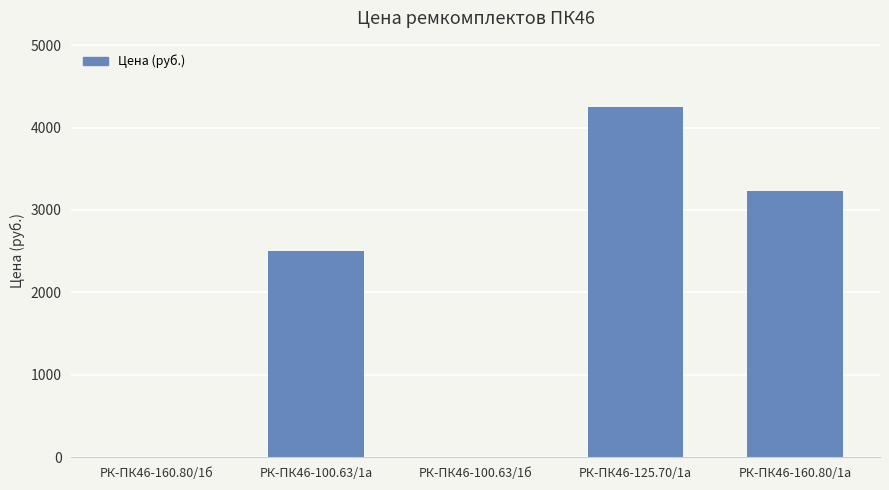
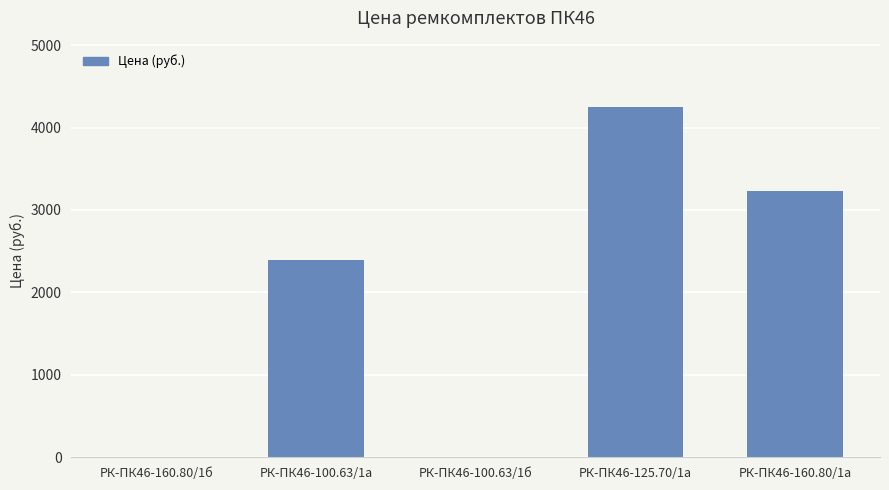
РК-ПК46-100.63/1а: 2500 -> 2400
